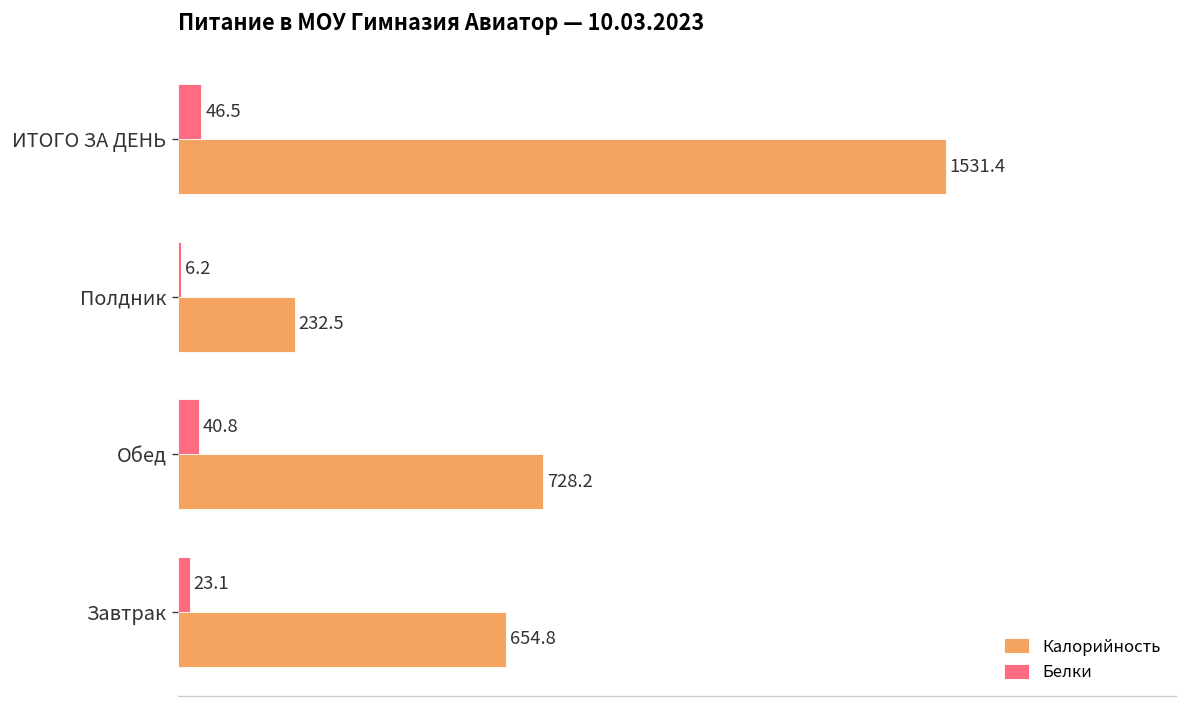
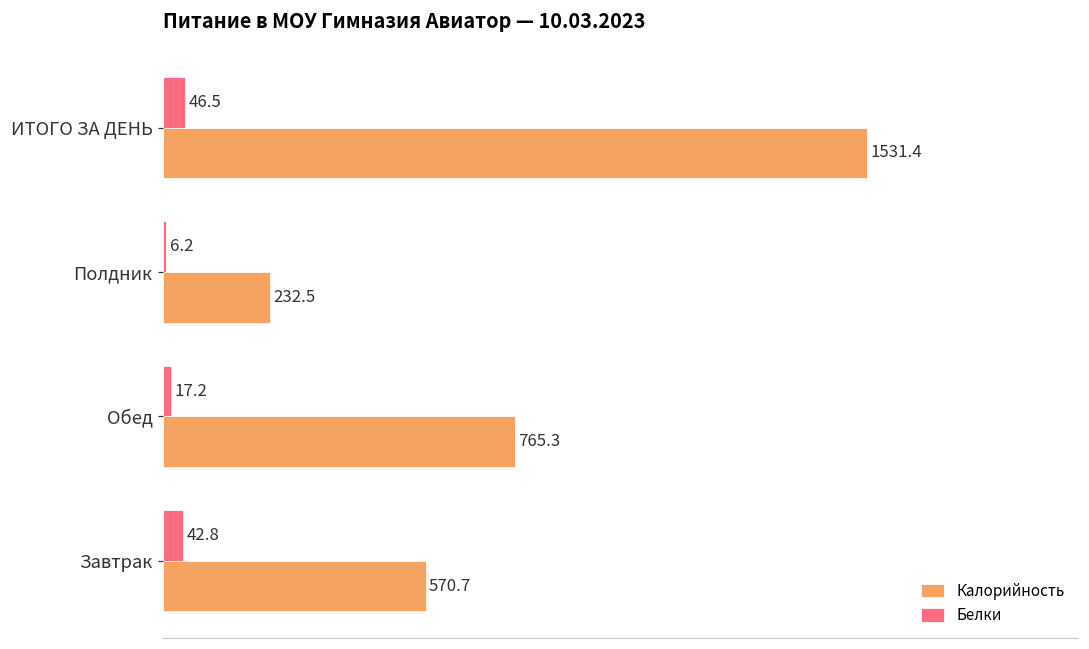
Белки, Обед: 40.8 -> 17.2
Калорийность, Обед: 728.2 -> 765.3
Белки, Завтрак: 23.1 -> 42.8
Калорийность, Завтрак: 654.8 -> 570.7
